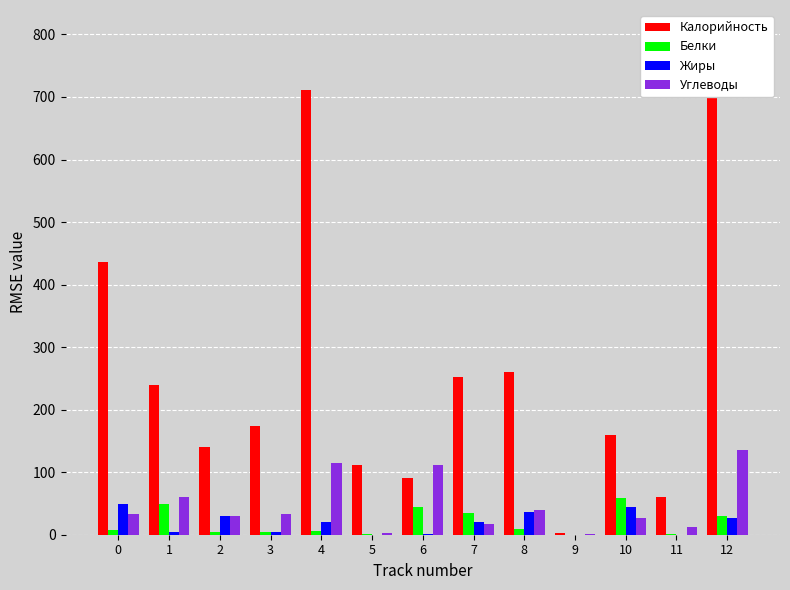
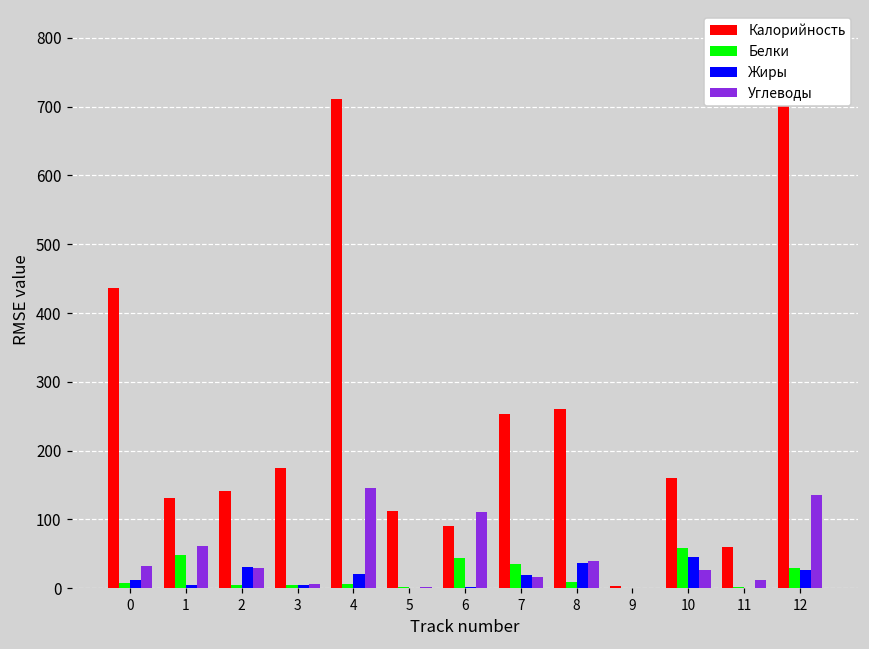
Жиры, 0: 50 -> 10
Калорийность, 1: 240 -> 130
Углеводы, 3: 30 -> 10
Углеводы, 4: 110 -> 150
